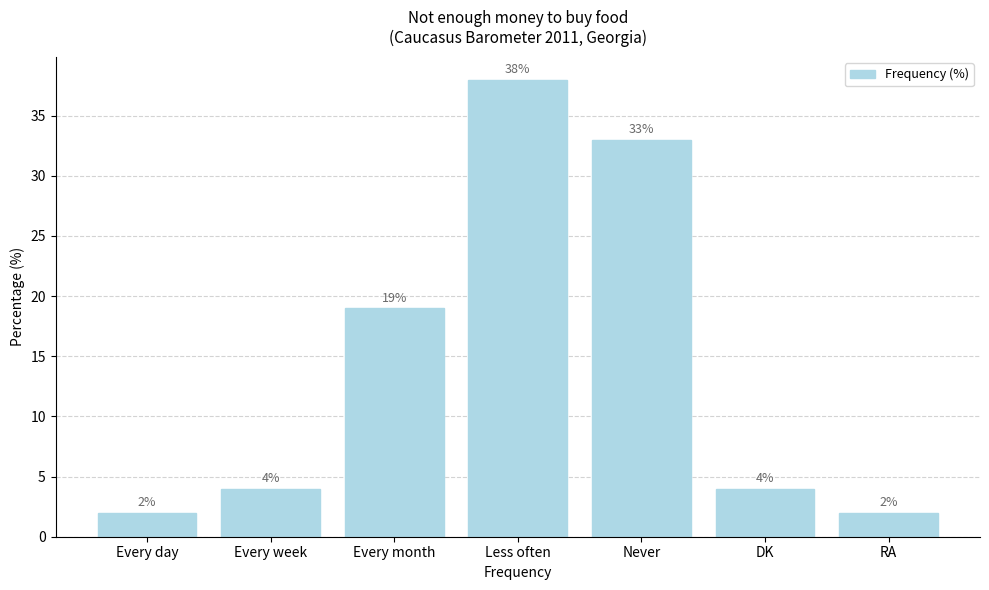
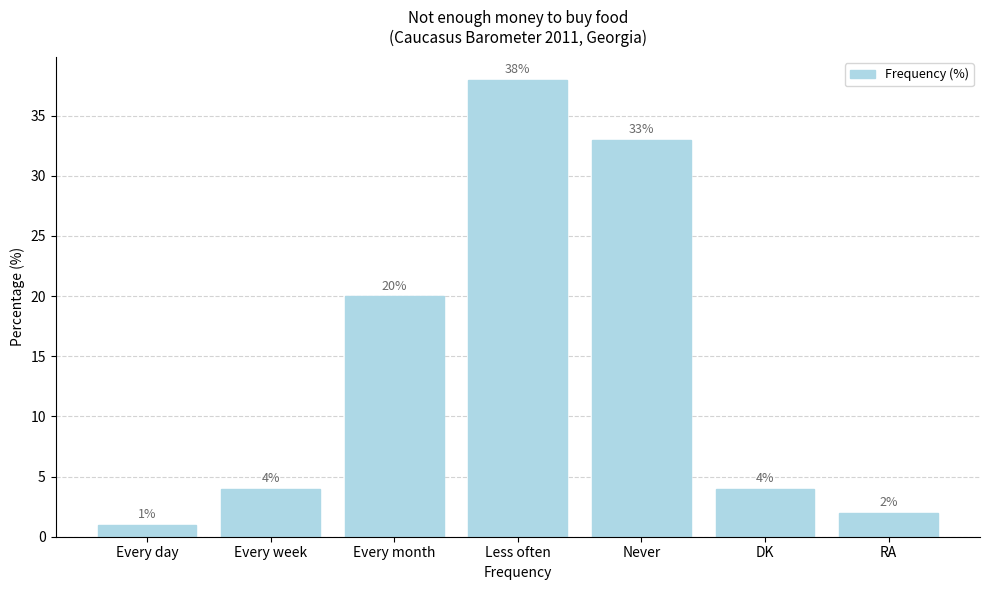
Every day: 2% -> 1%
Every month: 19% -> 20%
